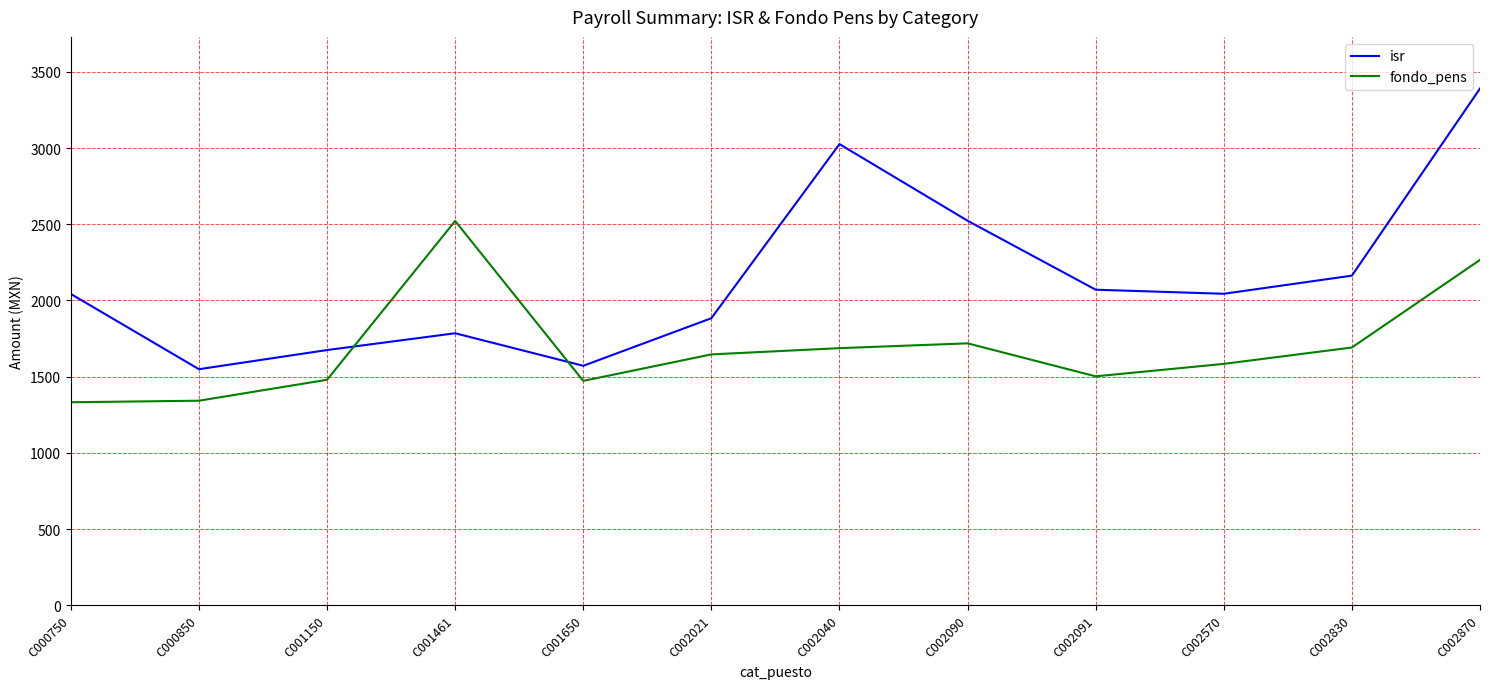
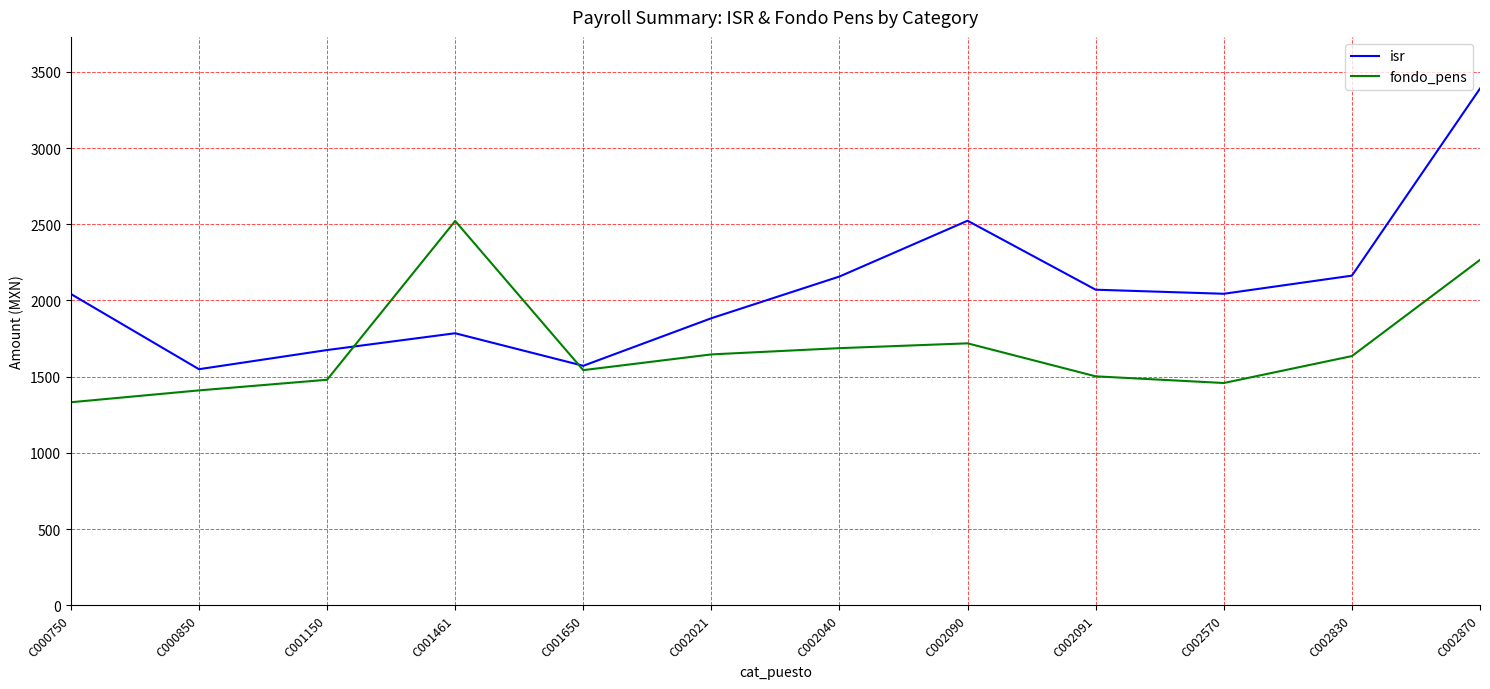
fondo_pens, C000850: 1340 -> 1410
fondo_pens, C001650: 1470 -> 1540
isr, C002040: 3030 -> 2160
fondo_pens, C002570: 1580 -> 1460
fondo_pens, C002830: 1690 -> 1630
